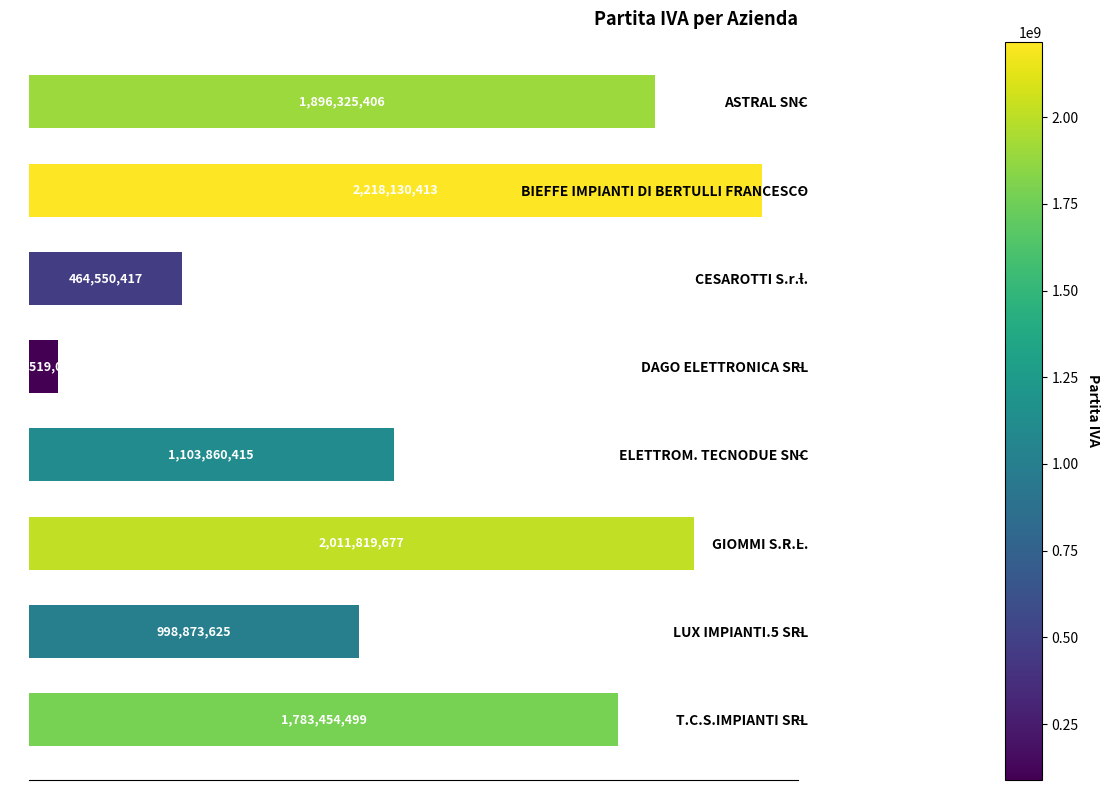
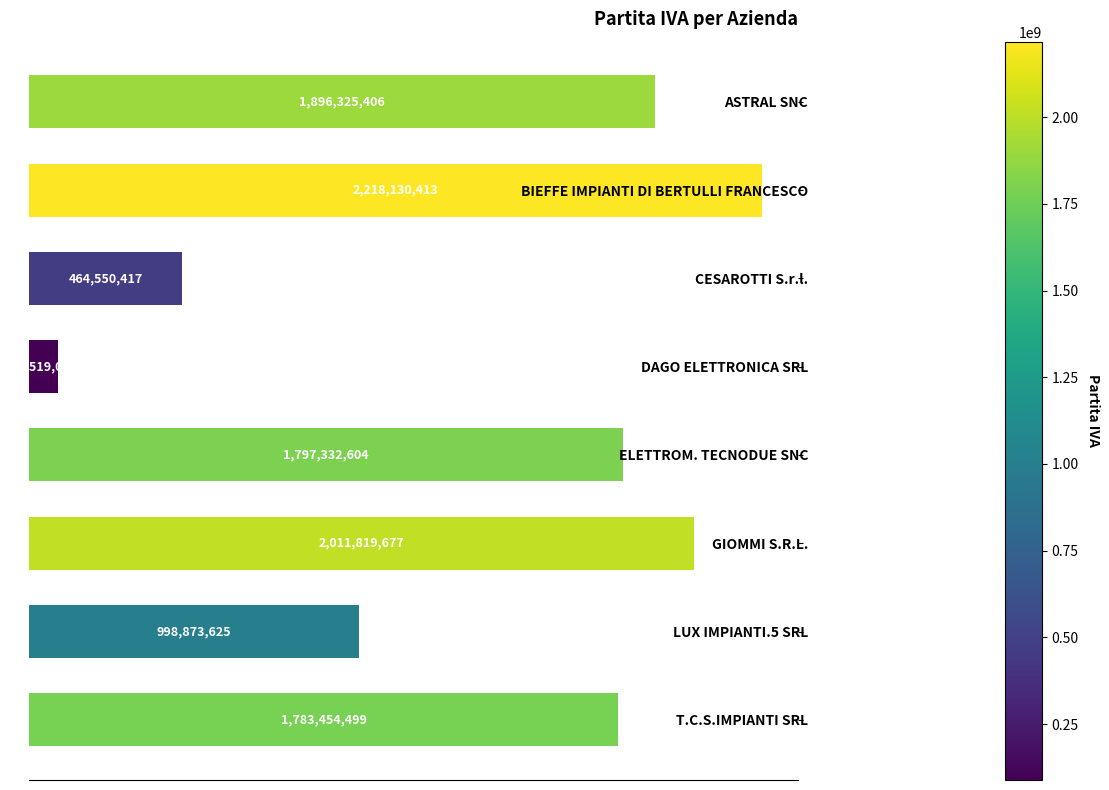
ELETTROM. TECNODUE SNC: 1,103,860,415 -> 1,797,332,604
